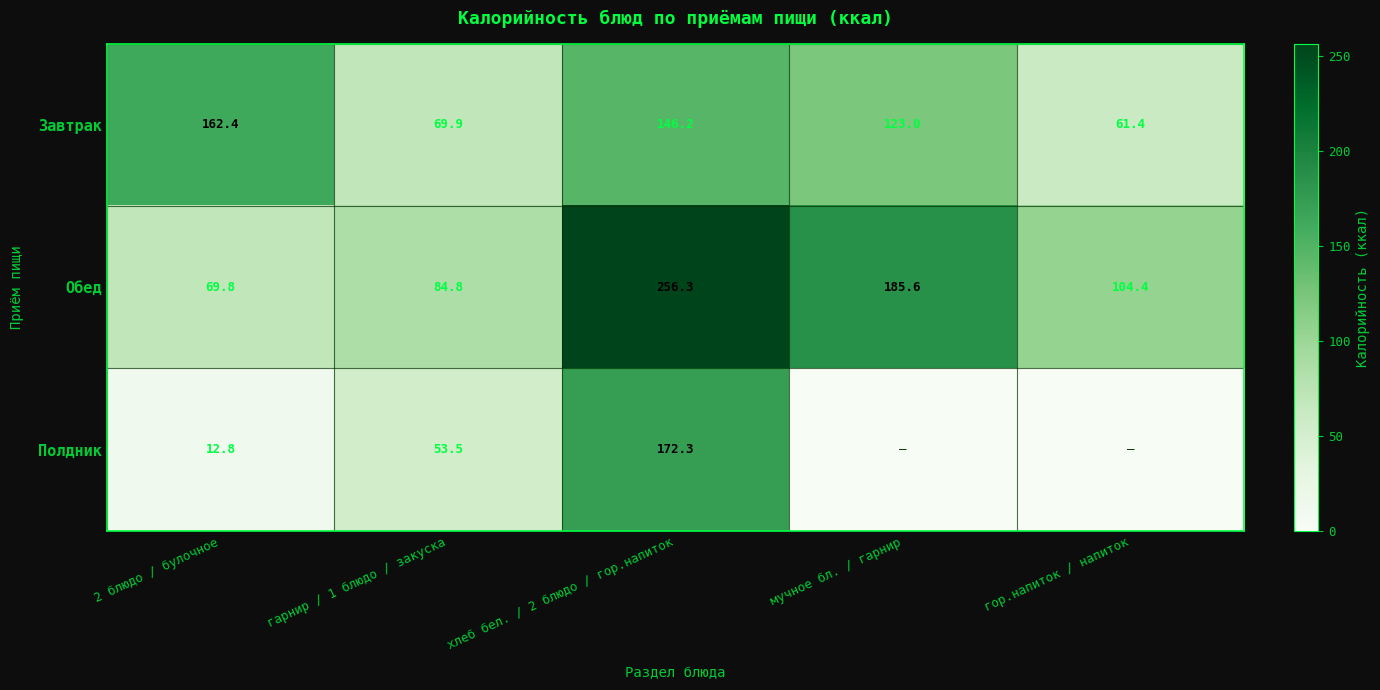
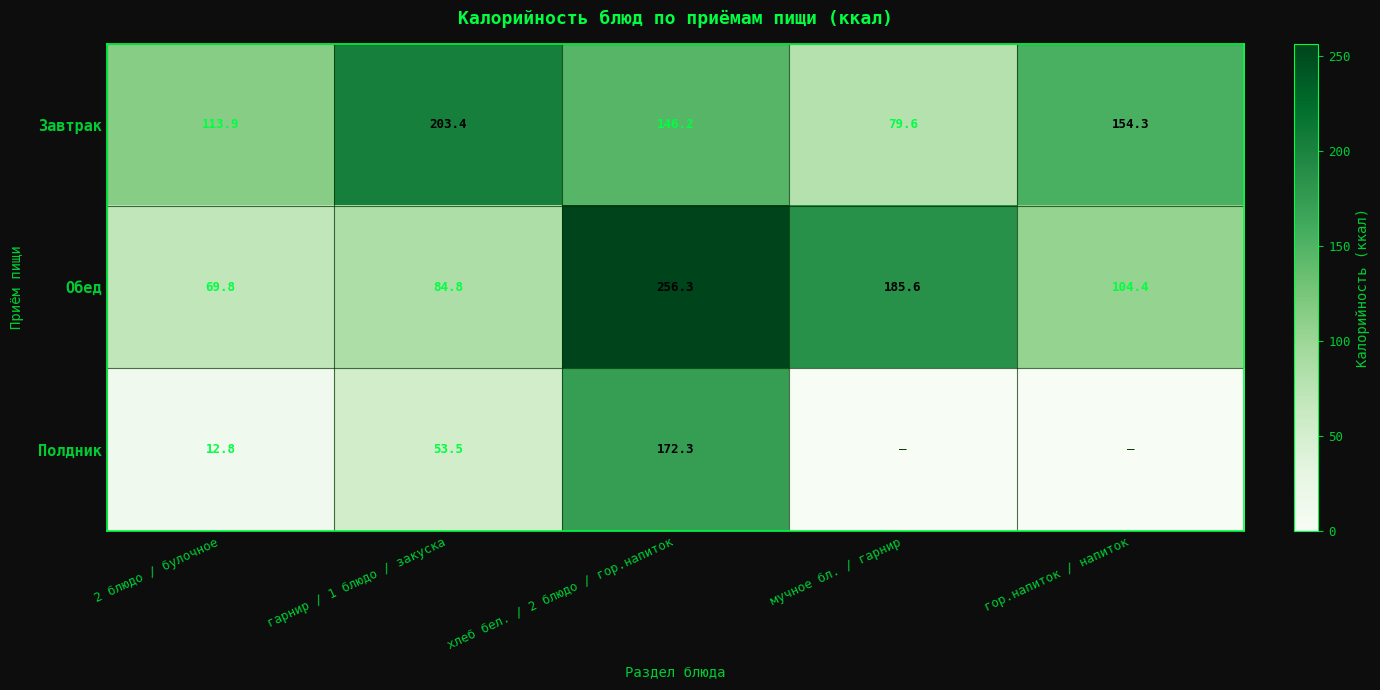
Завтрак, 2 блюдо / булочное: 162.4 -> 113.9
Завтрак, гарнир / 1 блюдо / закуска: 69.9 -> 203.4
Завтрак, мучное бл. / гарнир: 123.0 -> 79.6
Завтрак, гор.напиток / напиток: 61.4 -> 154.3
